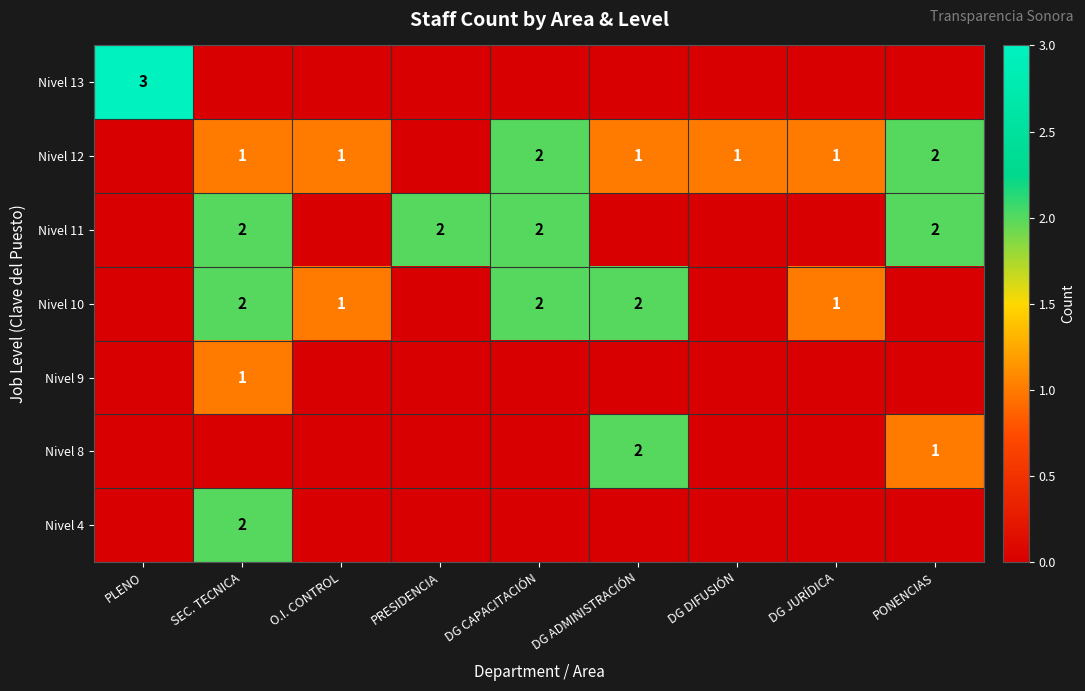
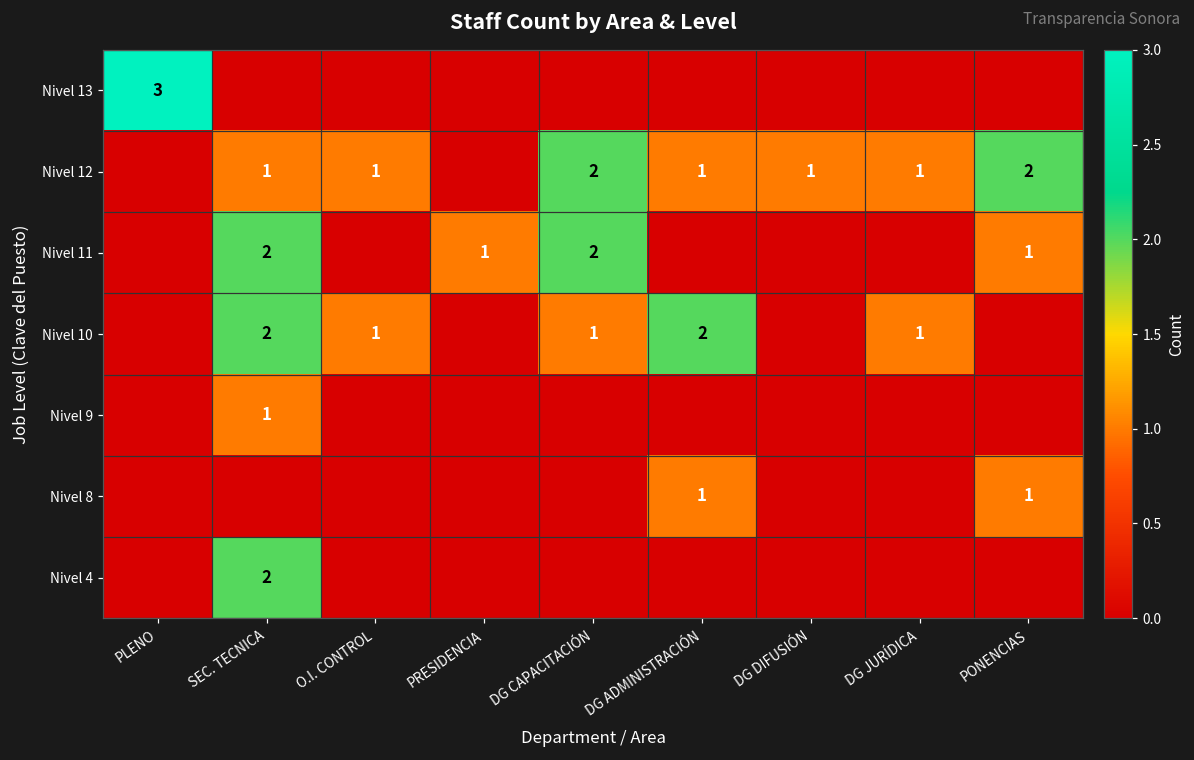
Nivel 11, PRESIDENCIA: 2 -> 1
Nivel 11, PONENCIAS: 2 -> 1
Nivel 10, DG CAPACITACIÓN: 2 -> 1
Nivel 8, DG ADMINISTRACIÓN: 2 -> 1
